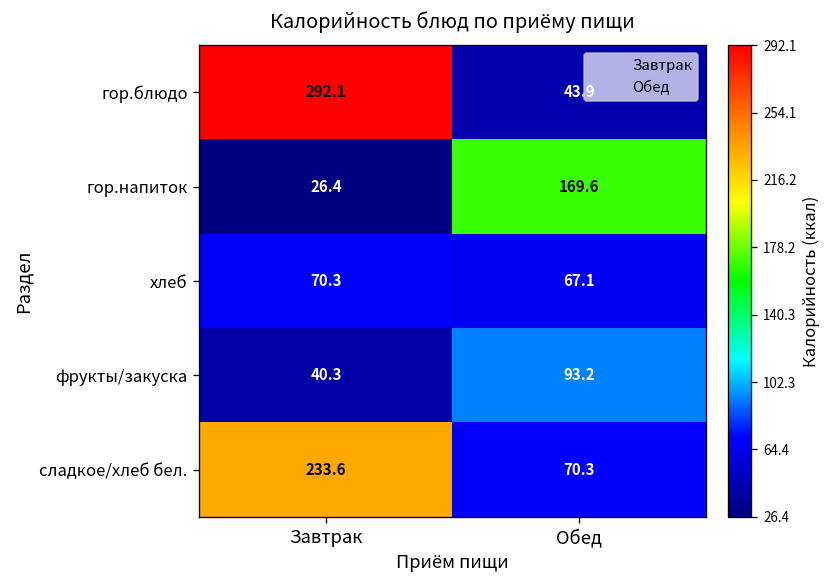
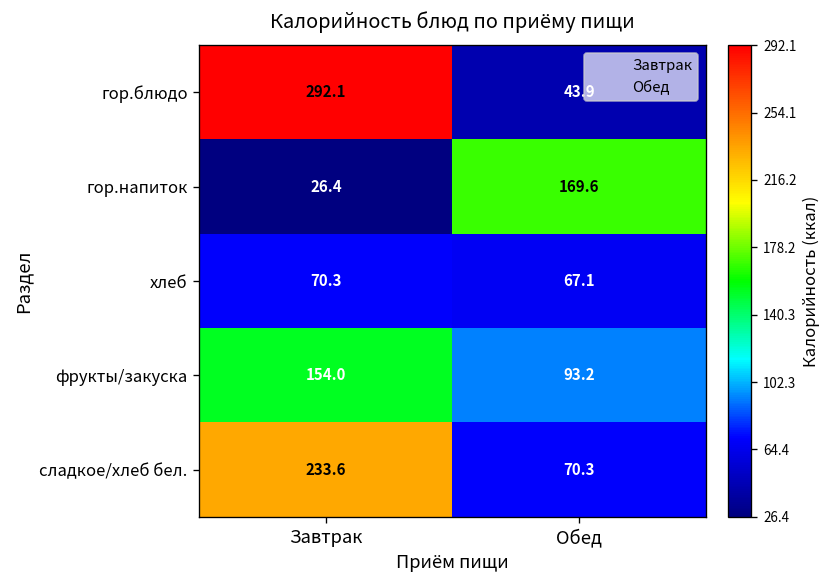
фрукты/закуска, Завтрак: 40.3 -> 154.0
